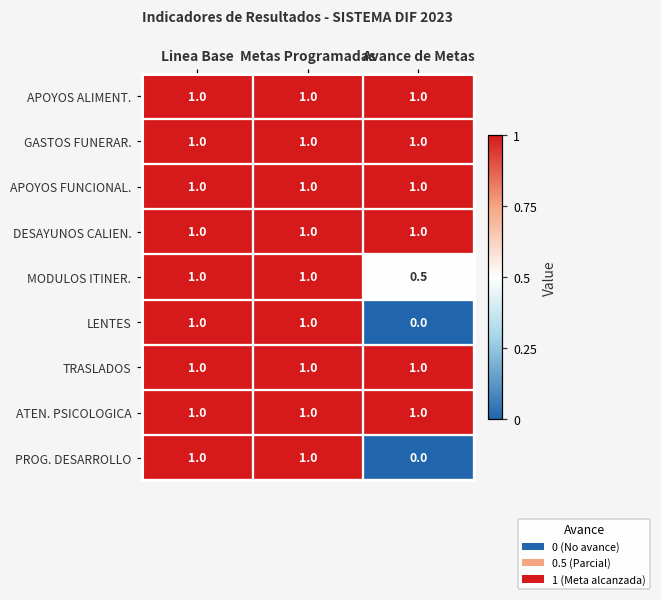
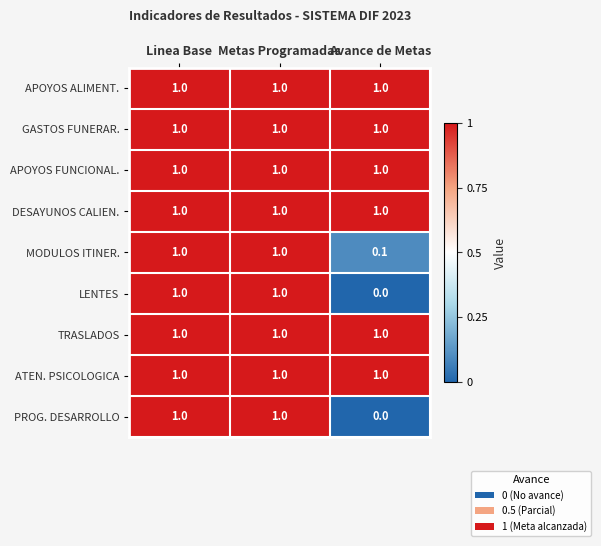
MODULOS ITINER., Avance de Metas: 0.5 -> 0.1
